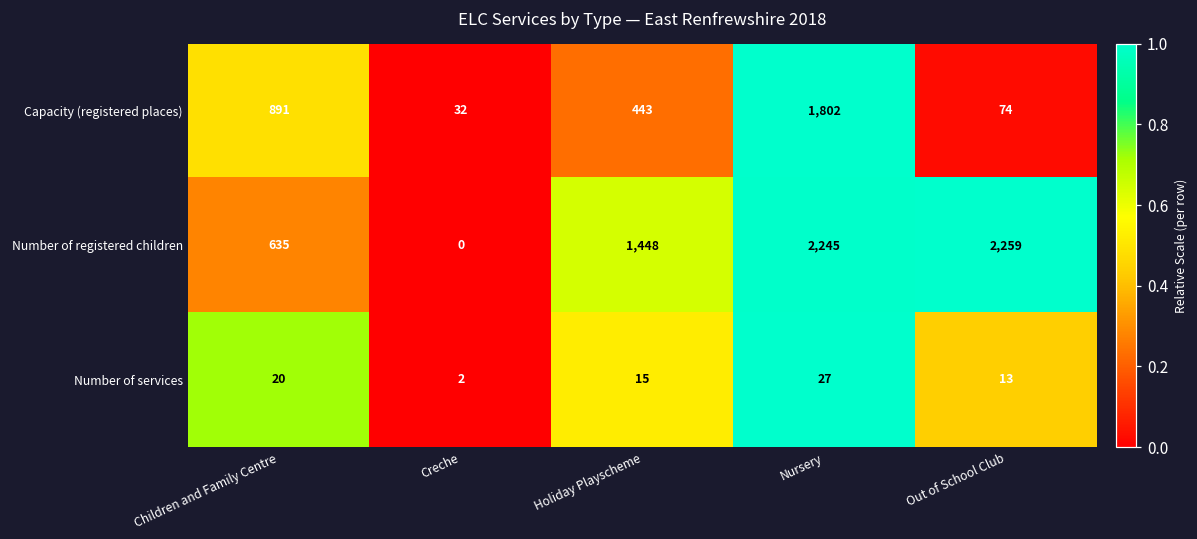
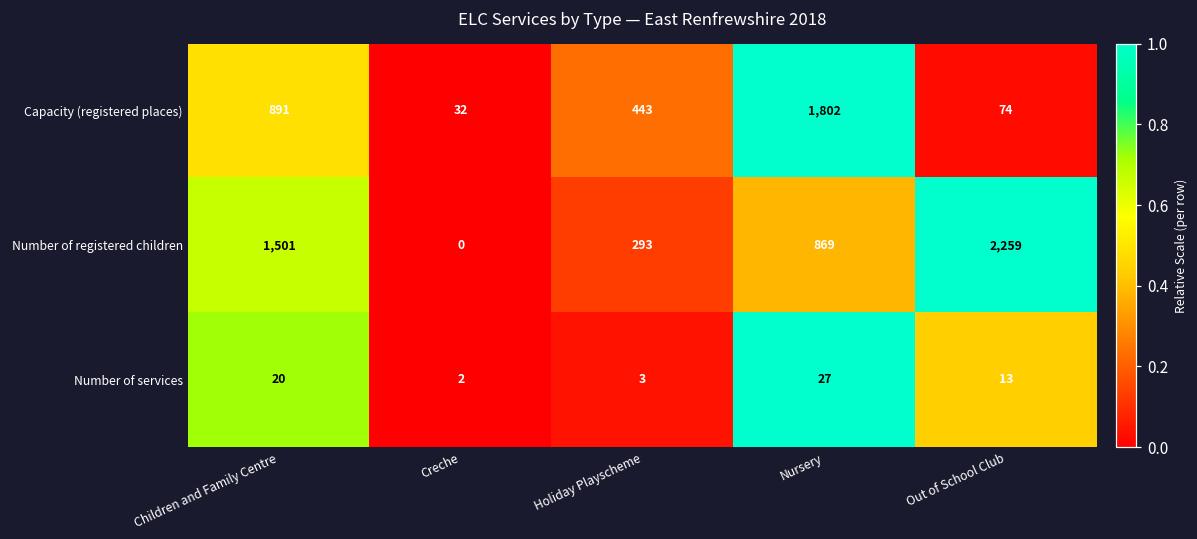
Number of registered children, Children and Family Centre: 635 -> 1,501
Number of registered children, Holiday Playscheme: 1,448 -> 293
Number of registered children, Nursery: 2,245 -> 869
Number of services, Holiday Playscheme: 15 -> 3
